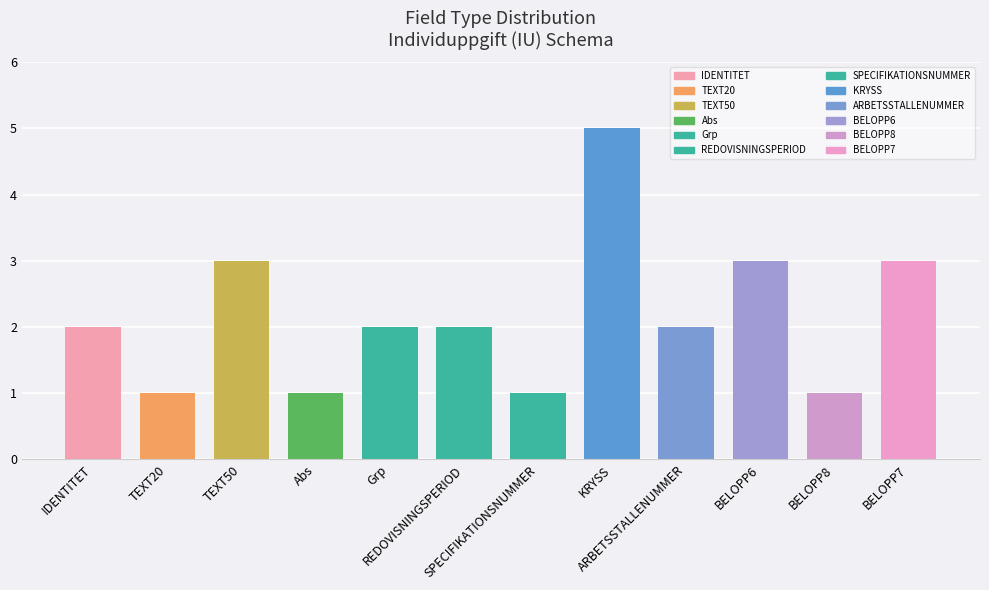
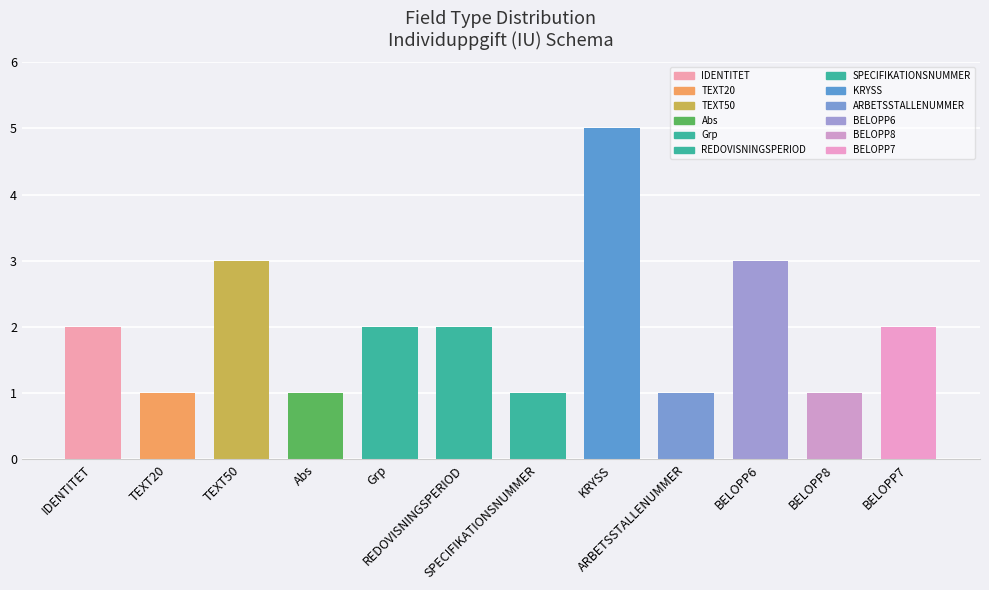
ARBETSSTALLENUMMER: 2 -> 1
BELOPP7: 3 -> 2
